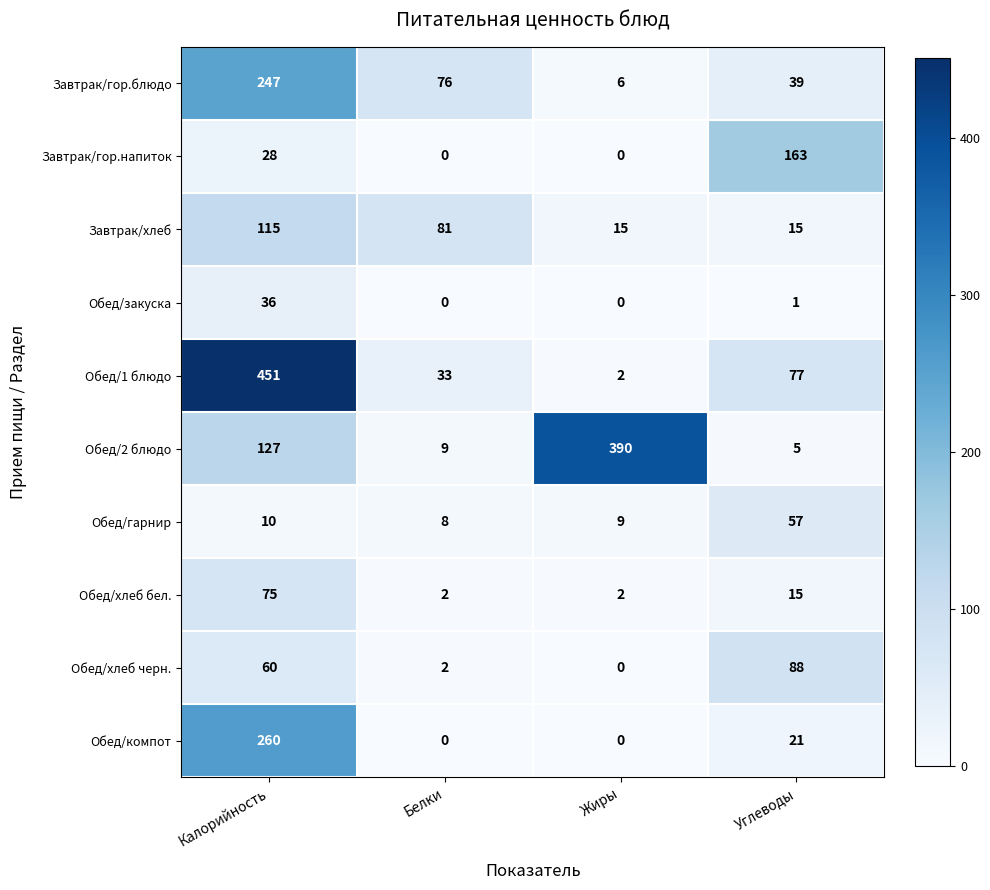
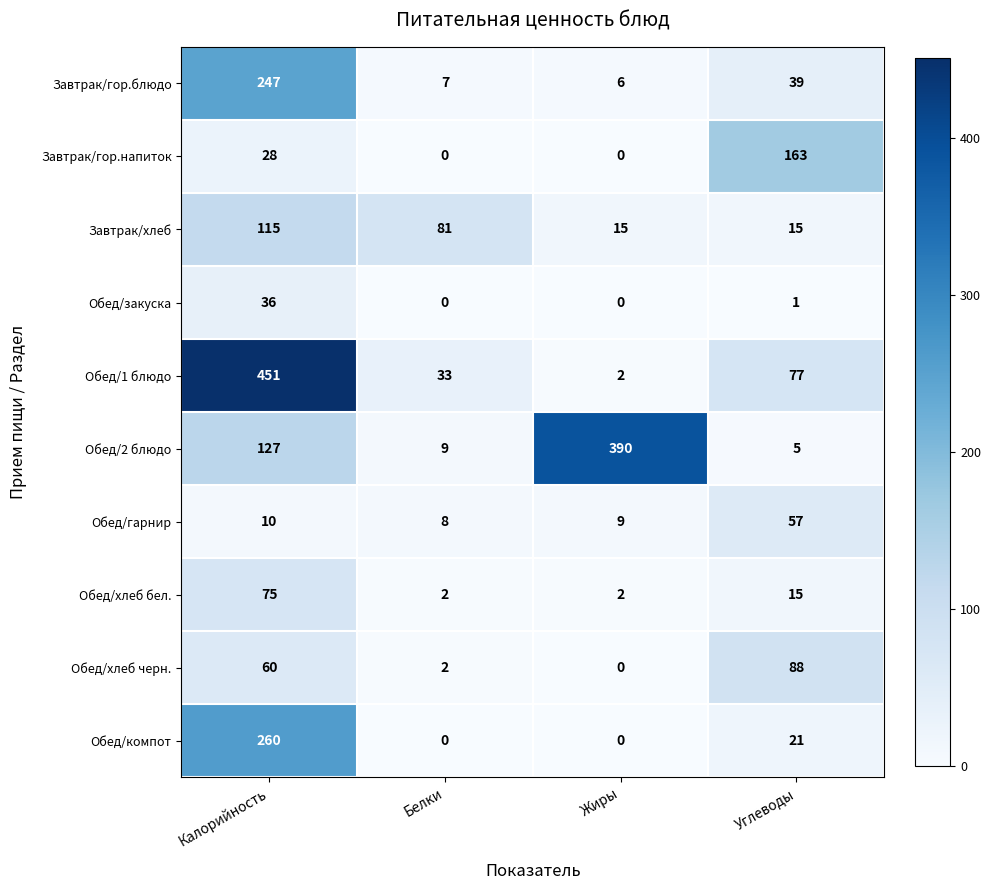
Завтрак/гор.блюдо, Белки: 76 -> 7
